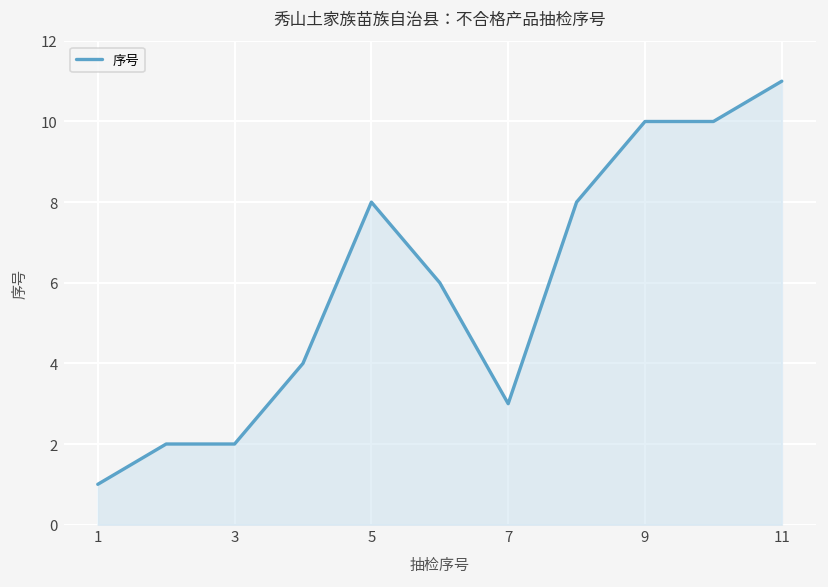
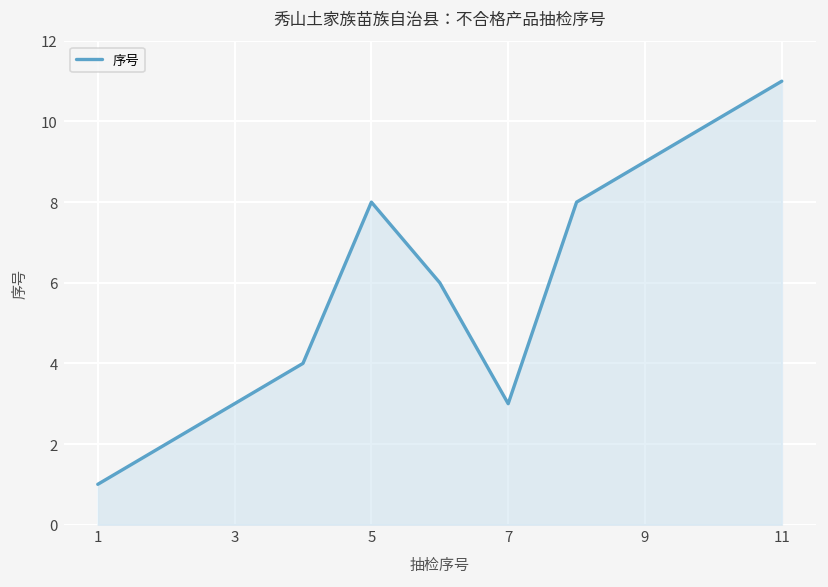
3: 2 -> 3
9: 10 -> 9
